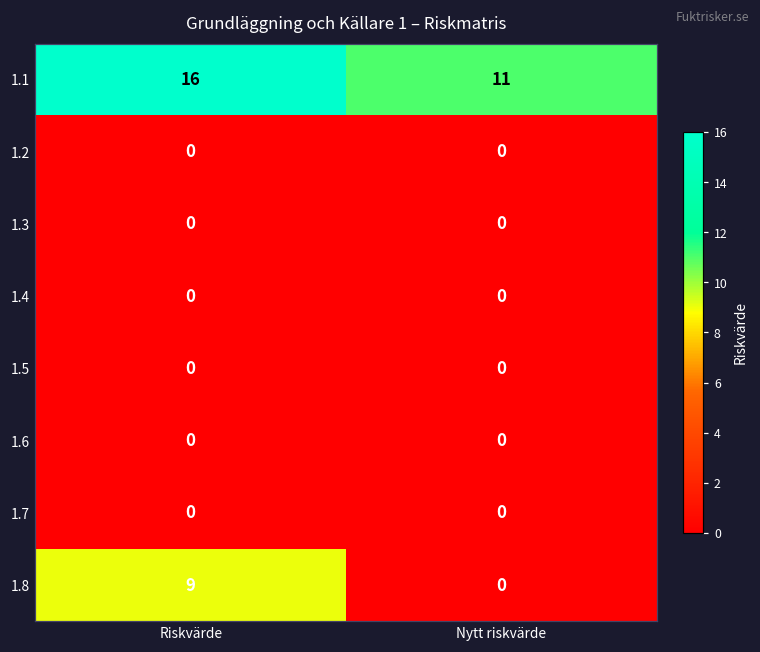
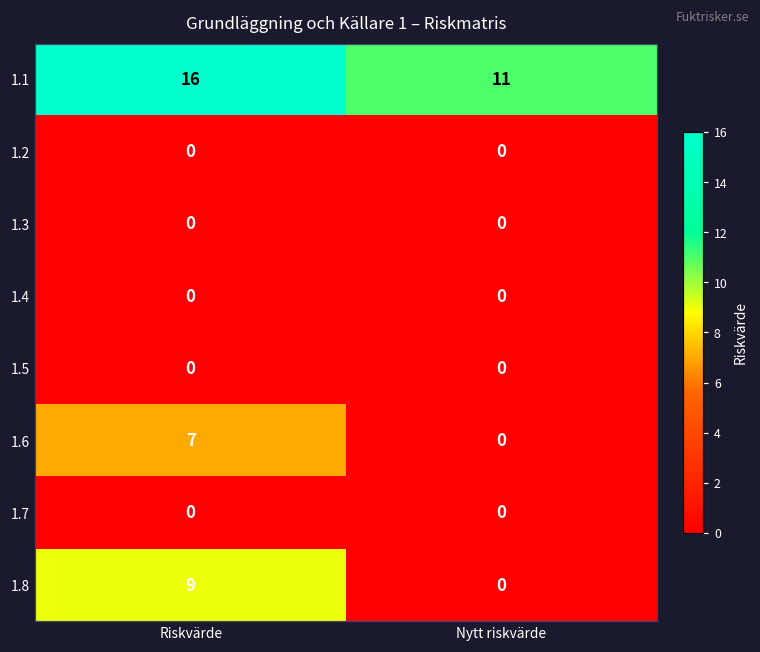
1.6, Riskvärde: 0 -> 7
